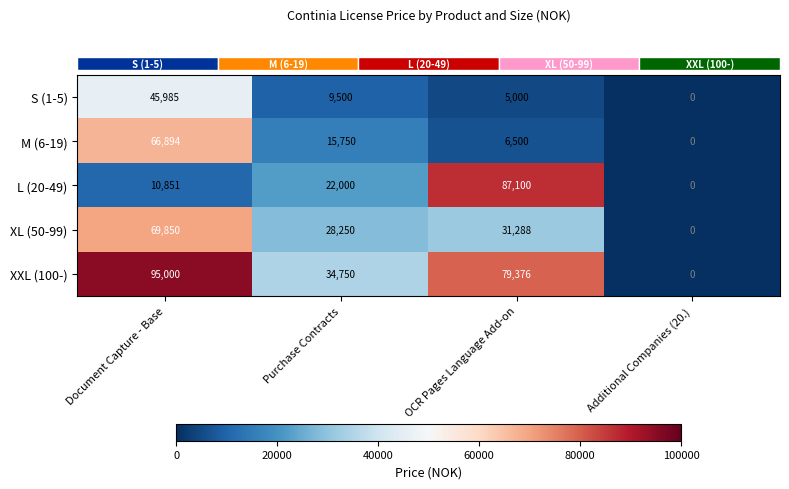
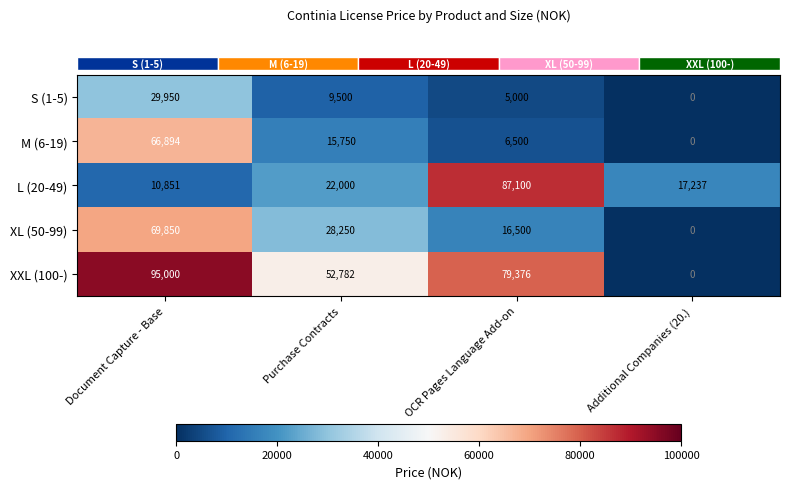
S (1-5), Document Capture - Base: 45,985 -> 29,950
L (20-49), Additional Companies (20.): 0 -> 17,237
XL (50-99), OCR Pages Language Add-on: 31,288 -> 16,500
XXL (100-), Purchase Contracts: 34,750 -> 52,782
